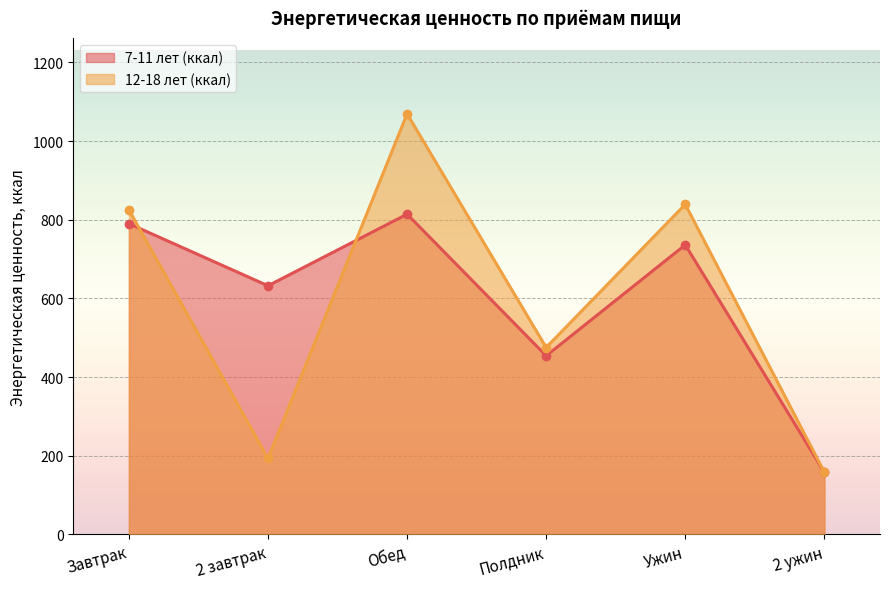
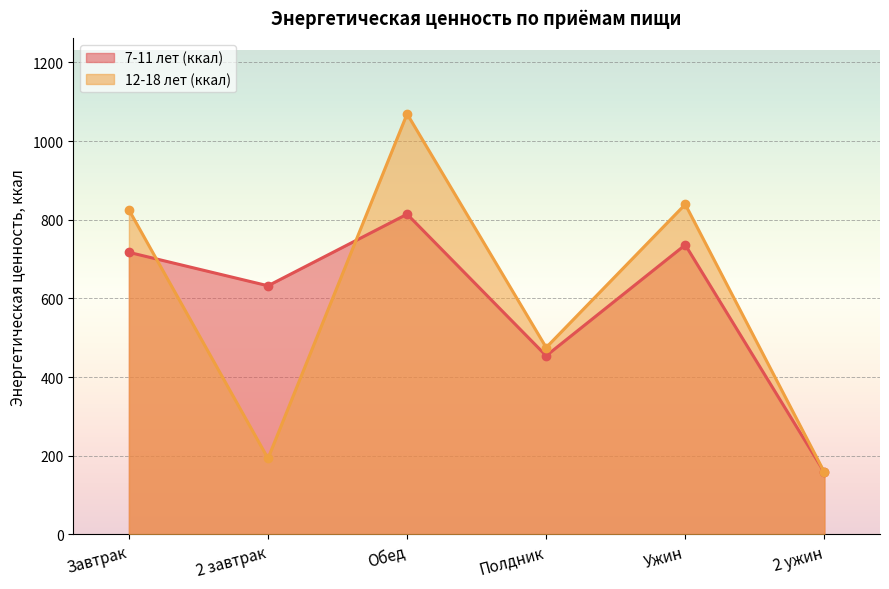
7-11 лет (ккал), Завтрак: 790 -> 720
